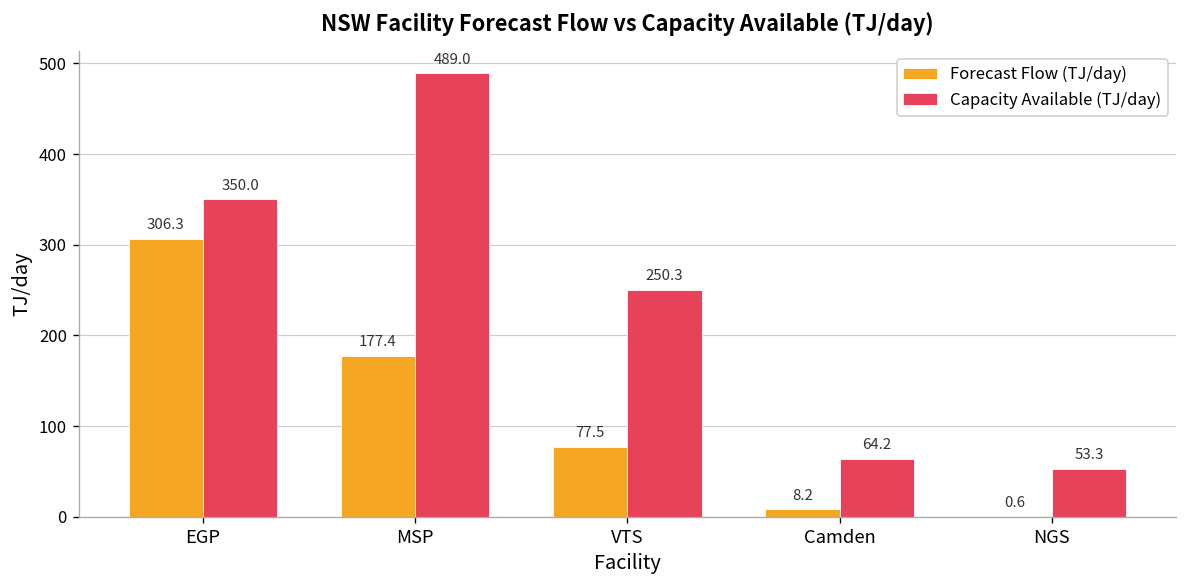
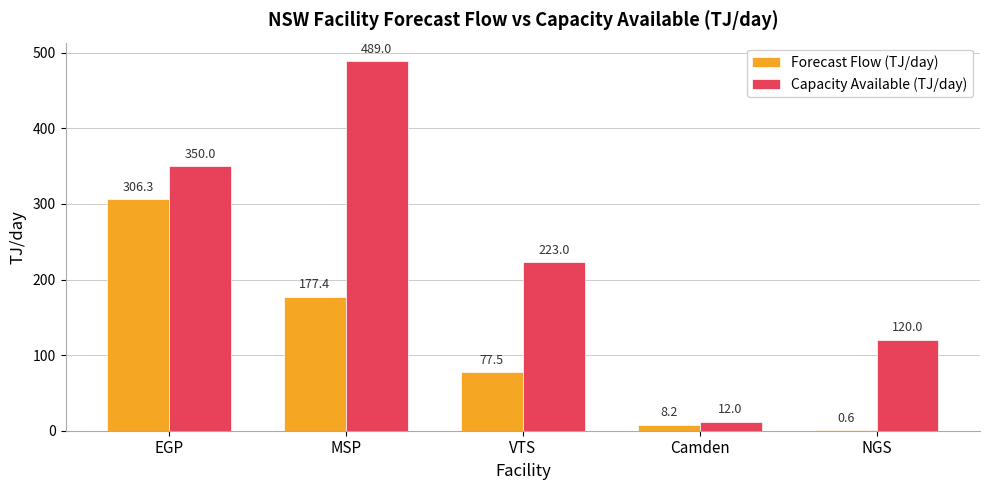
Capacity Available (TJ/day), VTS: 250.3 -> 223.0
Capacity Available (TJ/day), Camden: 64.2 -> 12.0
Capacity Available (TJ/day), NGS: 53.3 -> 120.0
